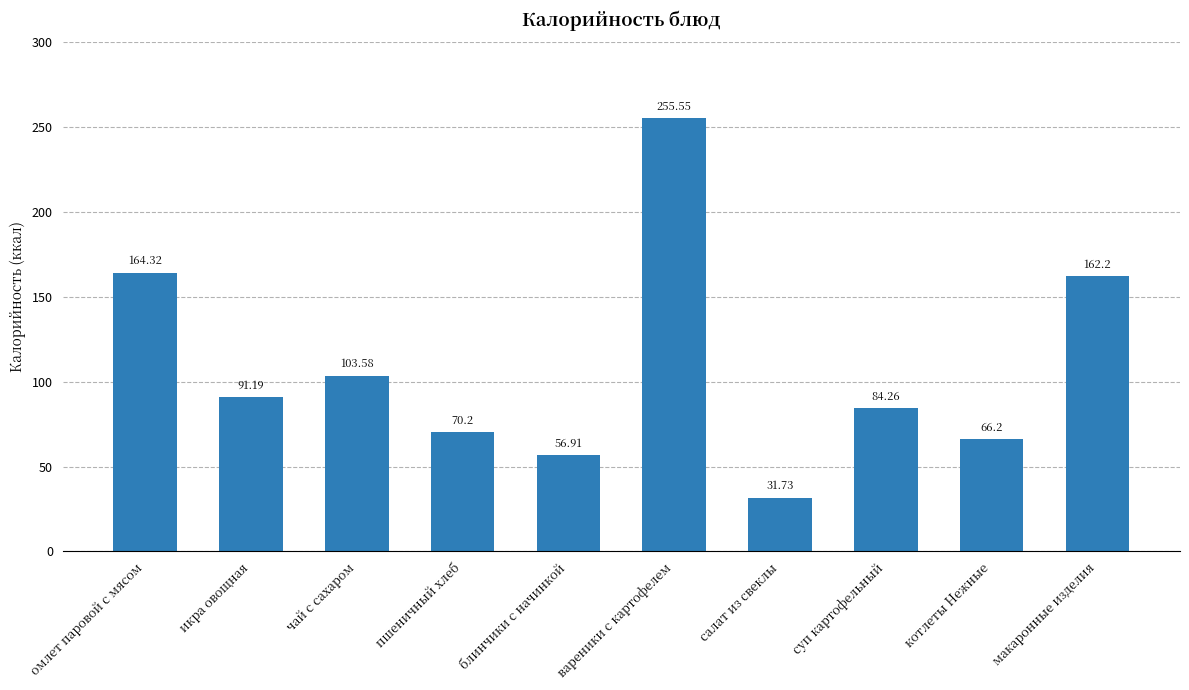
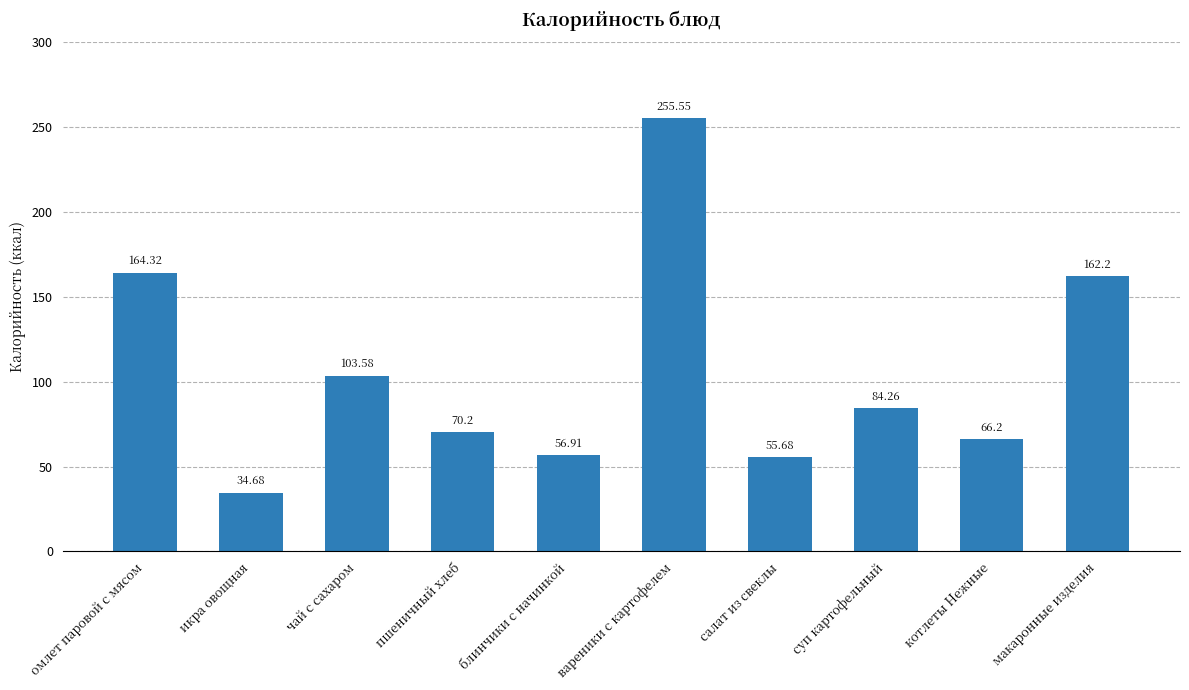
икра овощная: 91.19 -> 34.68
салат из свеклы: 31.73 -> 55.68
